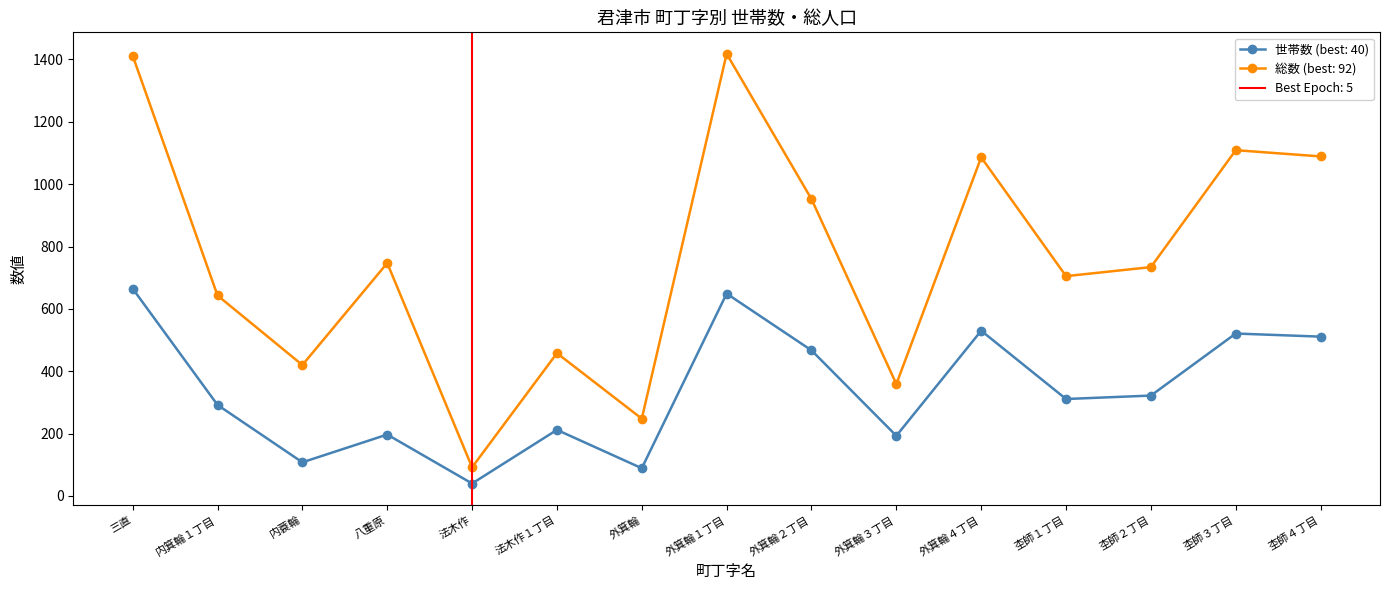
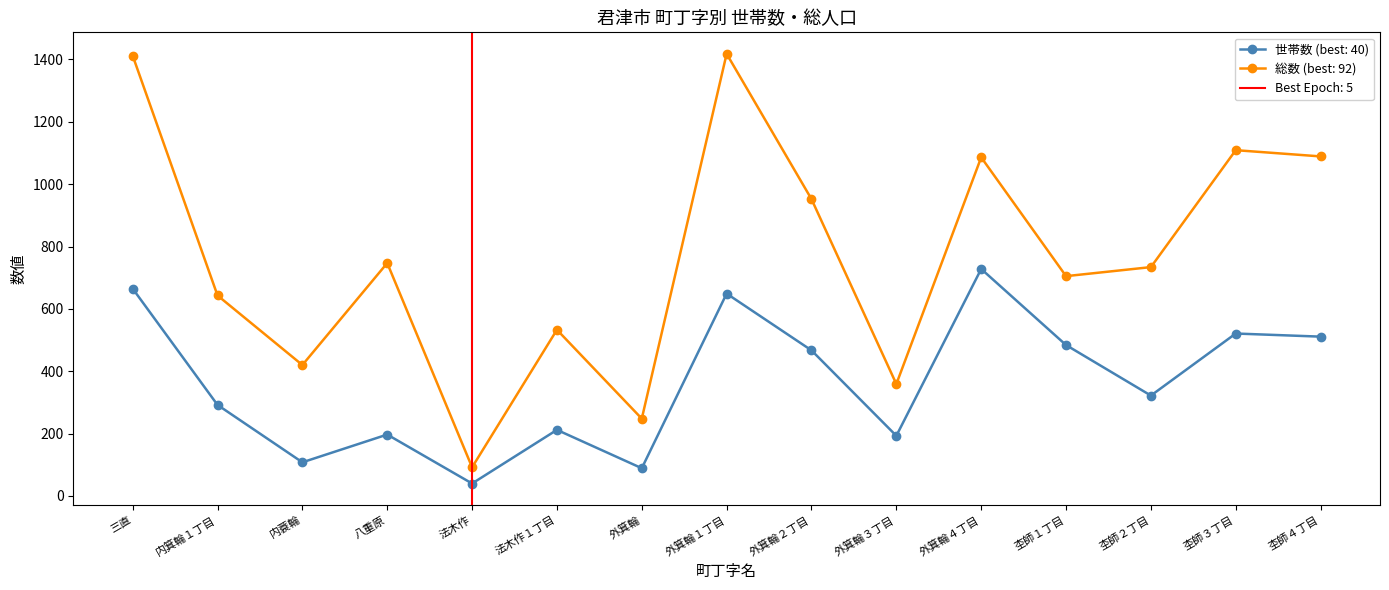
総数 (best: 92), 法木作１丁目: 460 -> 530
世帯数 (best: 40), 外箕輪４丁目: 530 -> 730
世帯数 (best: 40), 杢師１丁目: 310 -> 480
